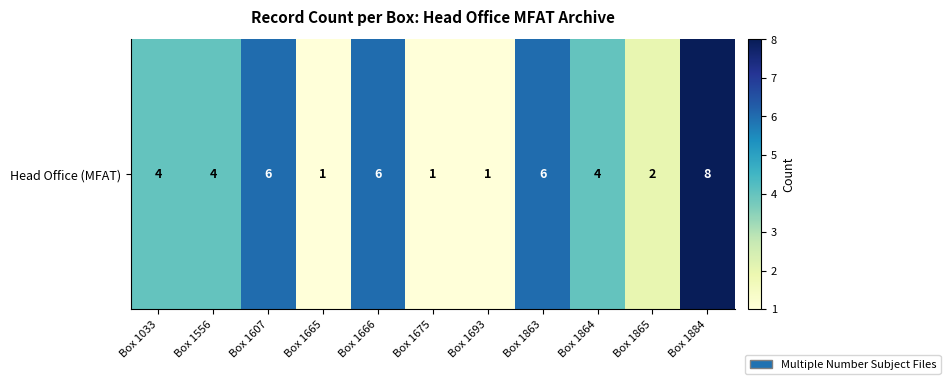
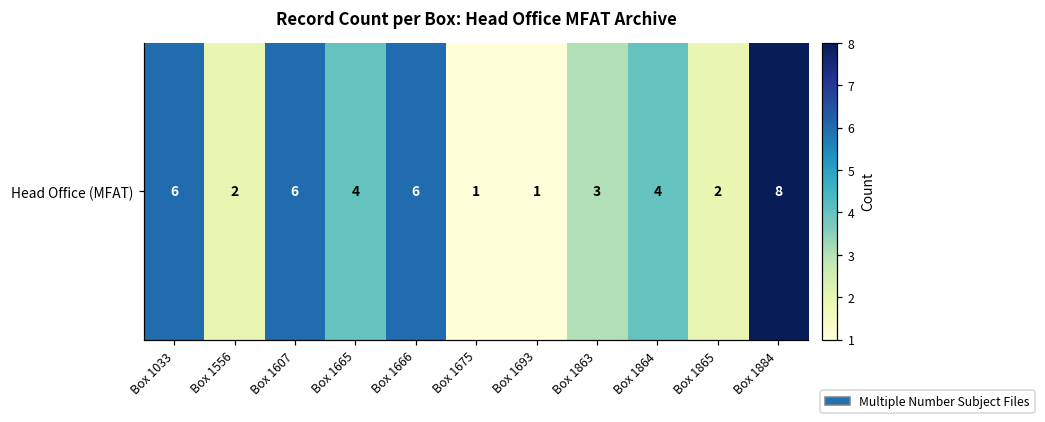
Head Office (MFAT), Box 1033: 4 -> 6
Head Office (MFAT), Box 1556: 4 -> 2
Head Office (MFAT), Box 1665: 1 -> 4
Head Office (MFAT), Box 1863: 6 -> 3
